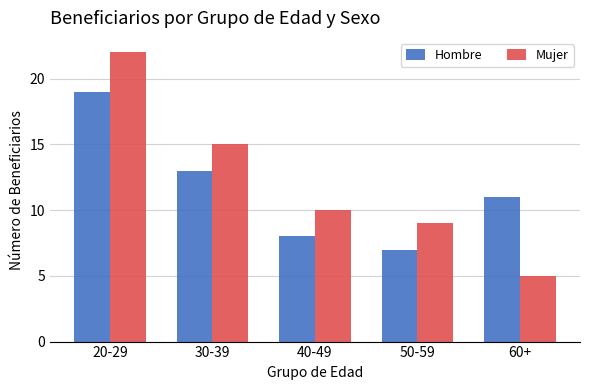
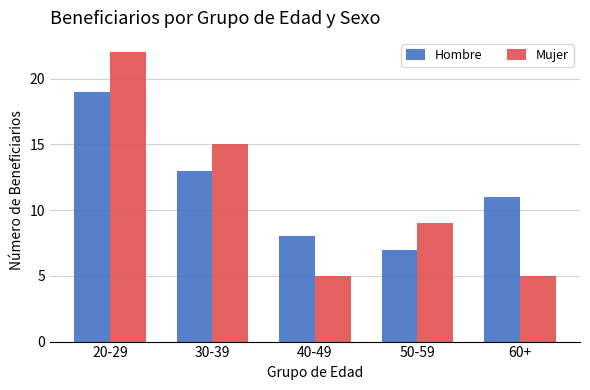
Mujer, 40-49: 10 -> 5
